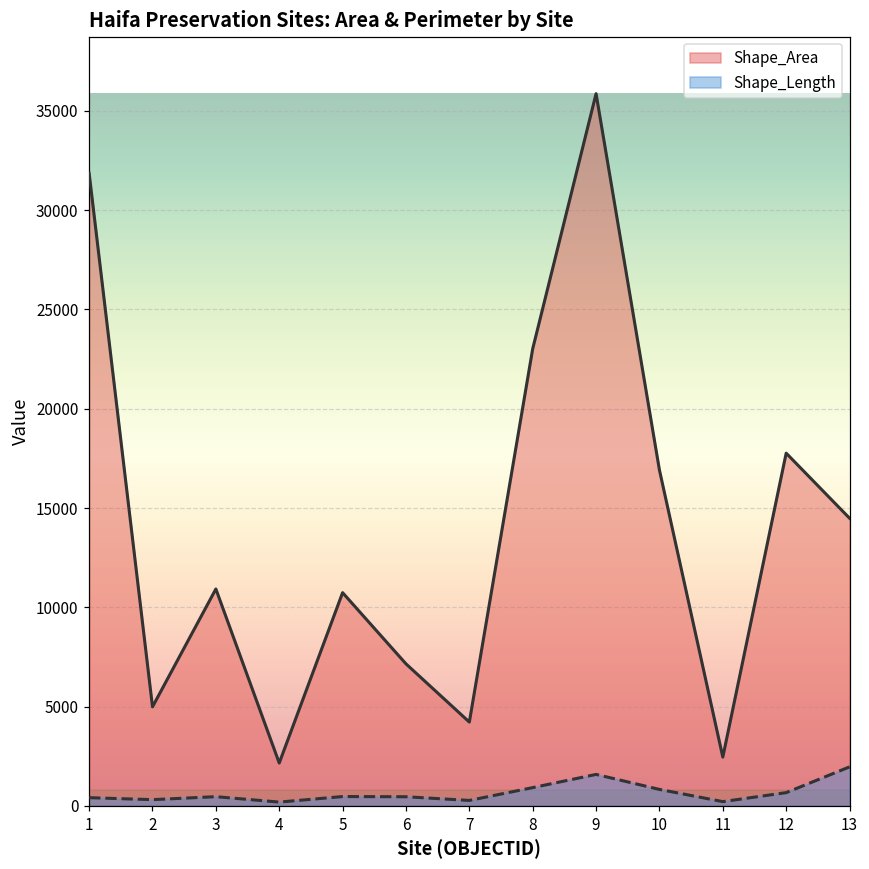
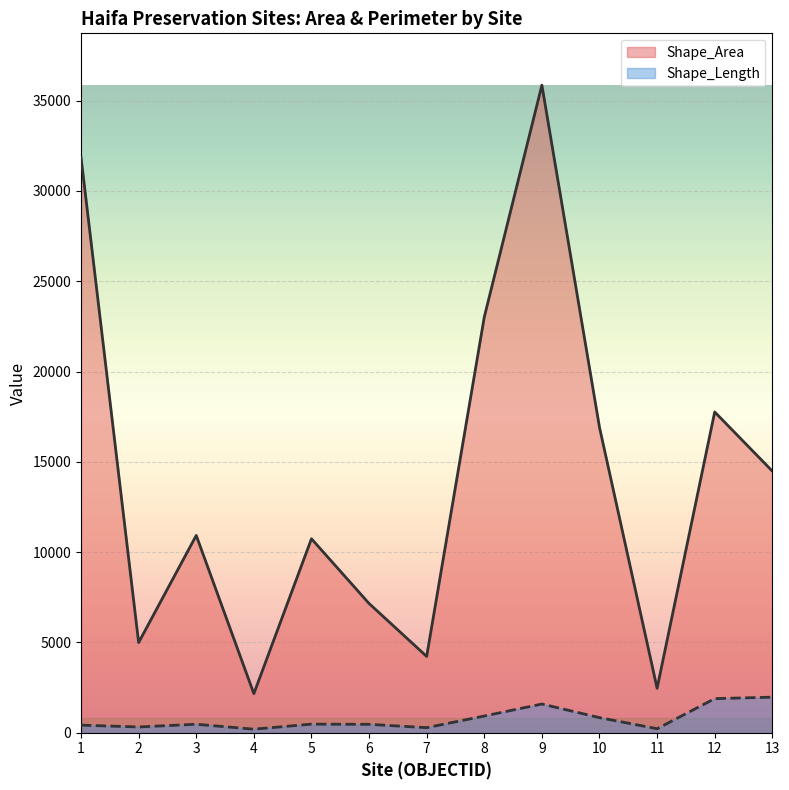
Shape_Length, 12: 700 -> 1900
